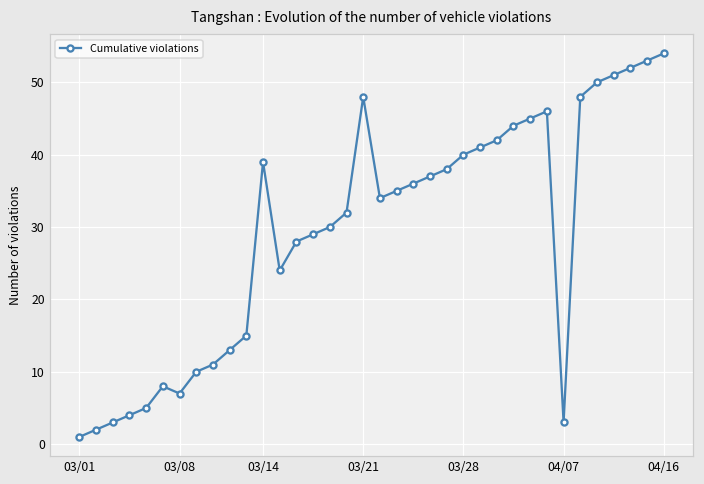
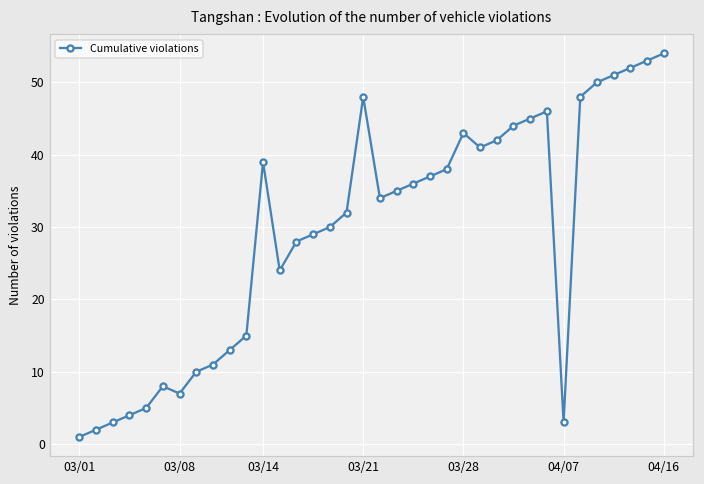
03/28: 40 -> 43
